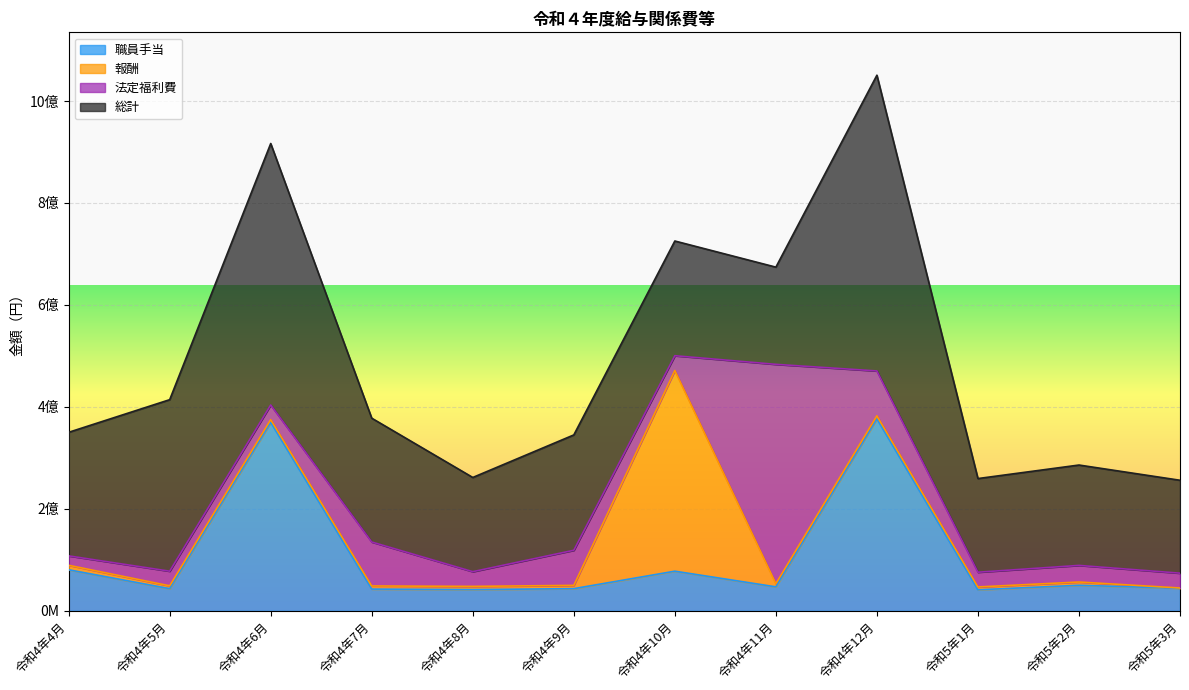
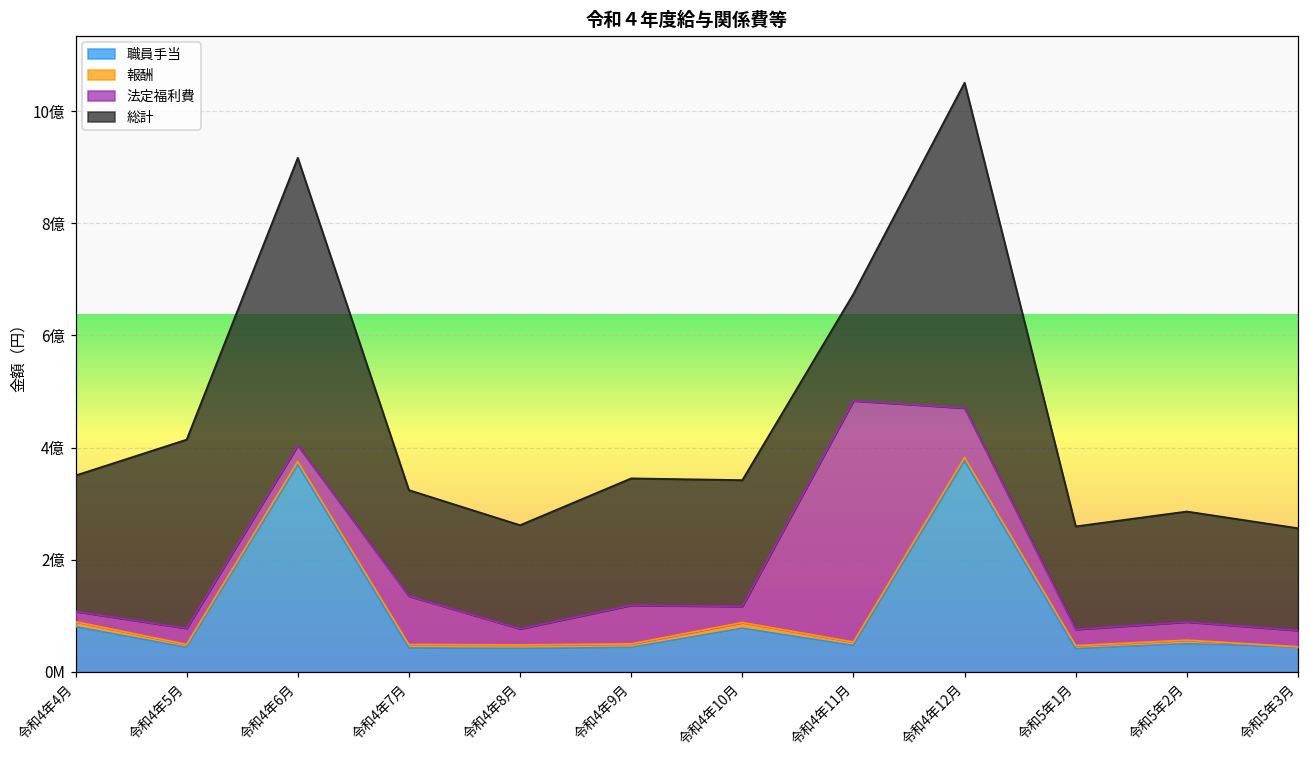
総計, 令和4年7月: 2.4億 -> 1.9億
報酬, 令和4年10月: 3.9億 -> 0.1億
